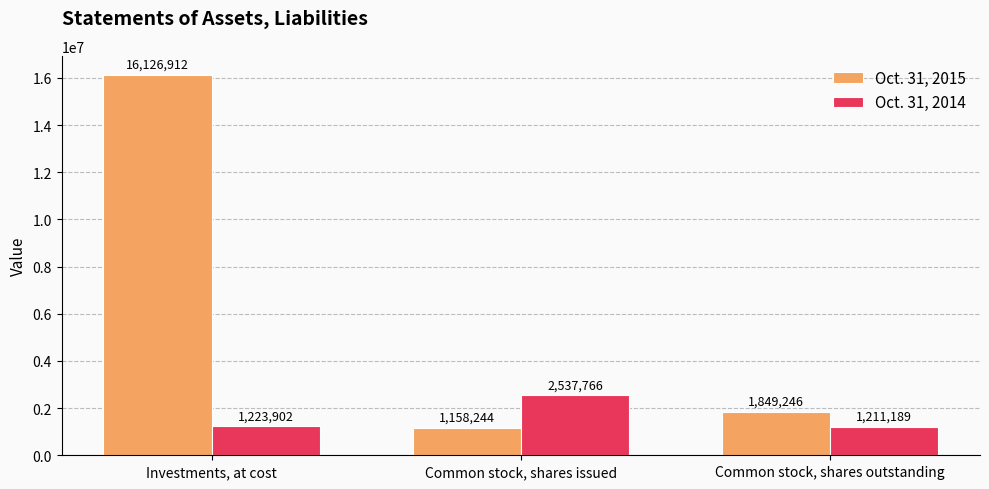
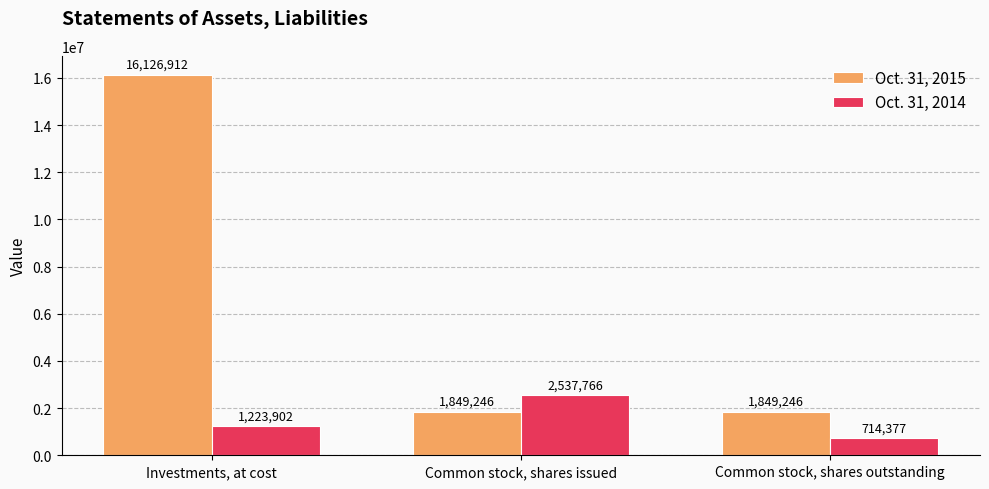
Oct. 31, 2015, Common stock, shares issued: 1,158,244 -> 1,849,246
Oct. 31, 2014, Common stock, shares outstanding: 1,211,189 -> 714,377
